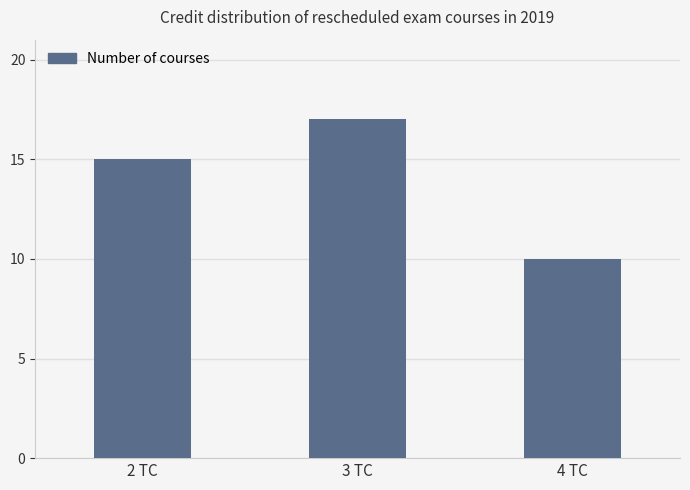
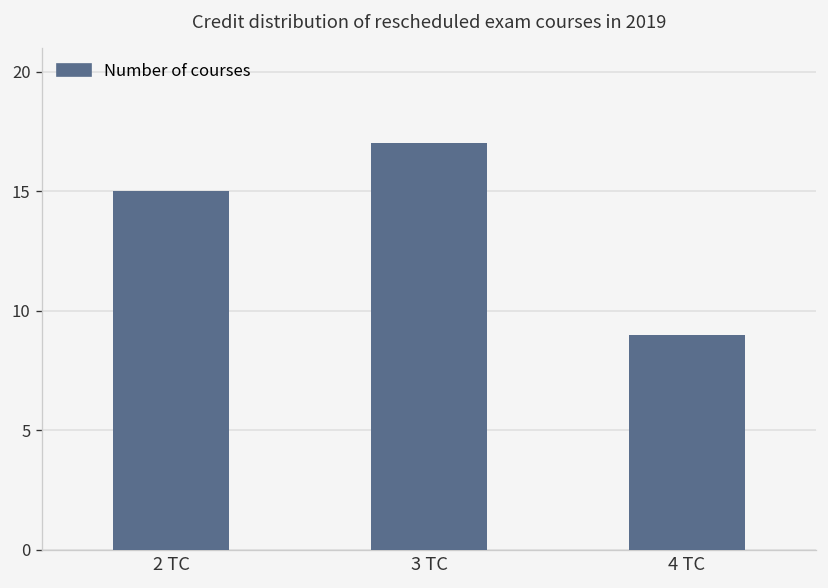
4 TC: 10 -> 9
